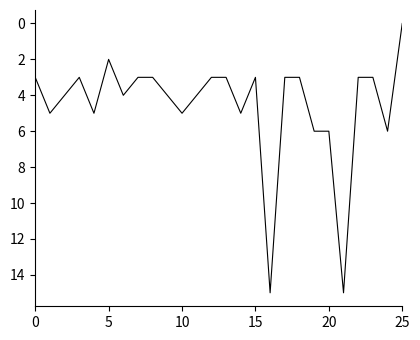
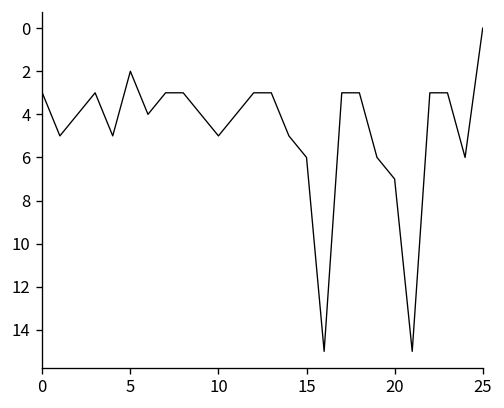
15: 3 -> 6
20: 6 -> 7
